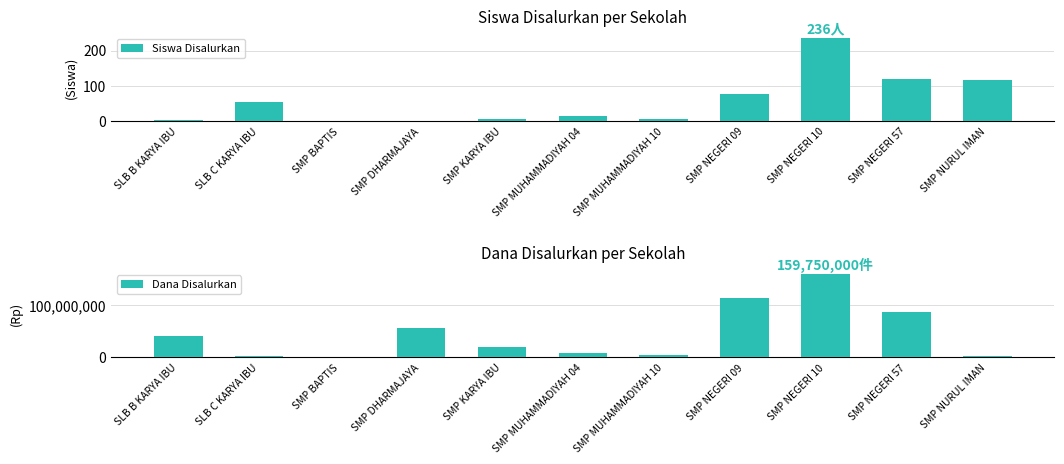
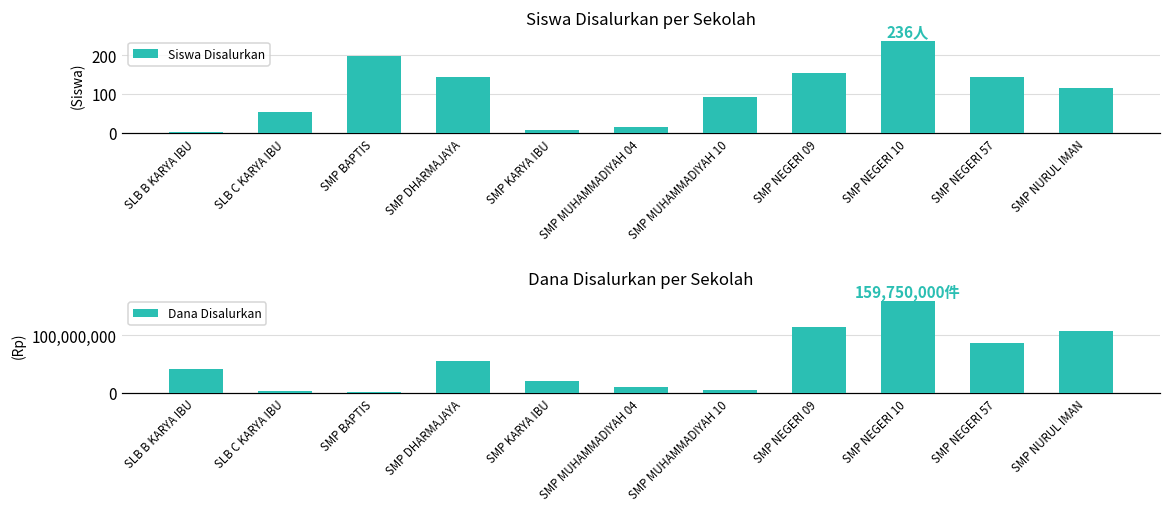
Siswa Disalurkan per Sekolah, SMP BAPTIS: 0 -> 200
Siswa Disalurkan per Sekolah, SMP DHARMAJAYA: 0 -> 150
Siswa Disalurkan per Sekolah, SMP MUHAMMADIYAH 10: 10 -> 90
Siswa Disalurkan per Sekolah, SMP NEGERI 09: 80 -> 150
Siswa Disalurkan per Sekolah, SMP NEGERI 57: 120 -> 140
Dana Disalurkan per Sekolah, SMP NURUL IMAN: 0 -> 110,000,000
